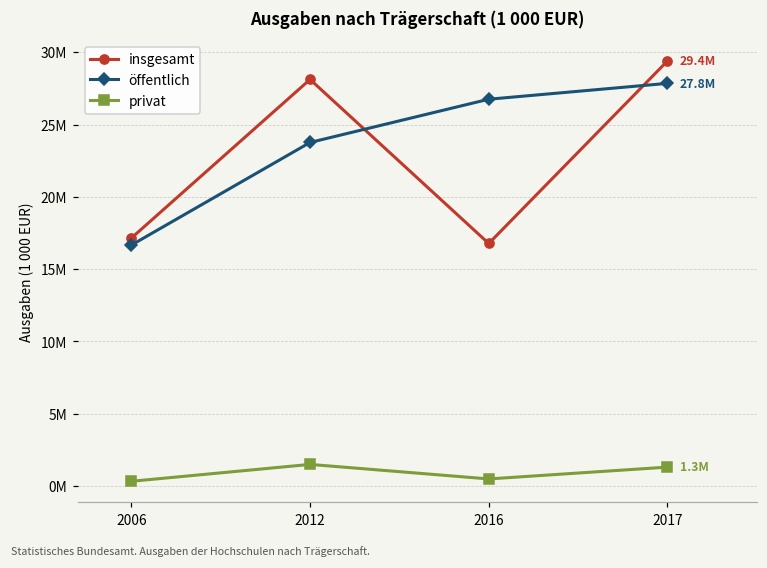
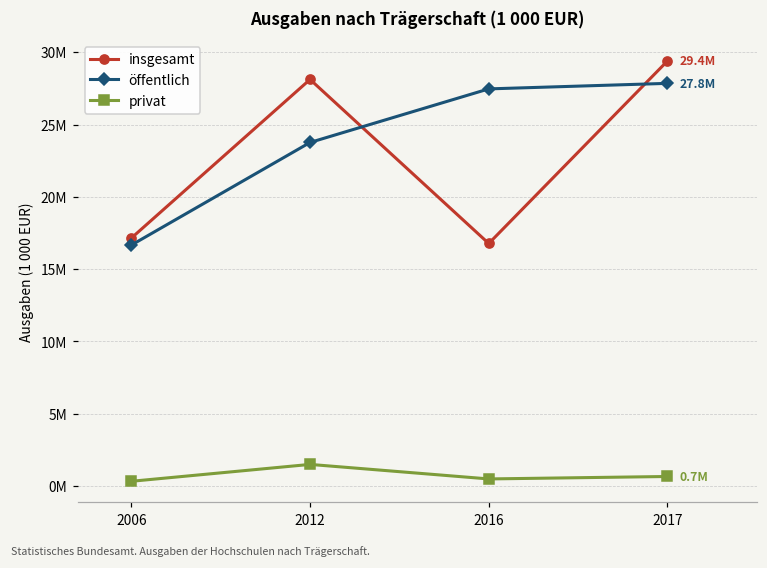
öffentlich, 2016: 26800000 -> 27500000
privat, 2017: 1.3M -> 0.7M
